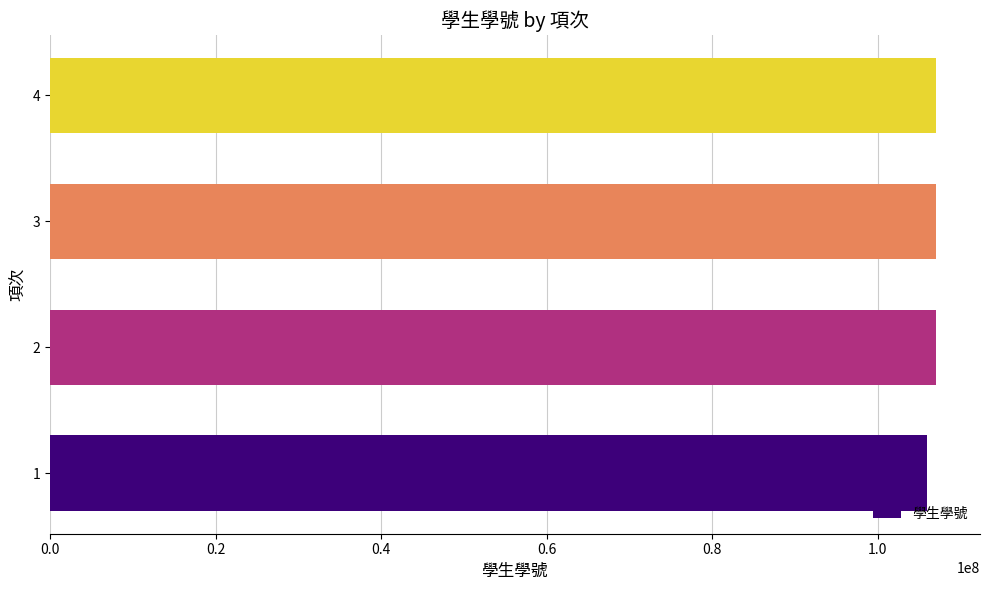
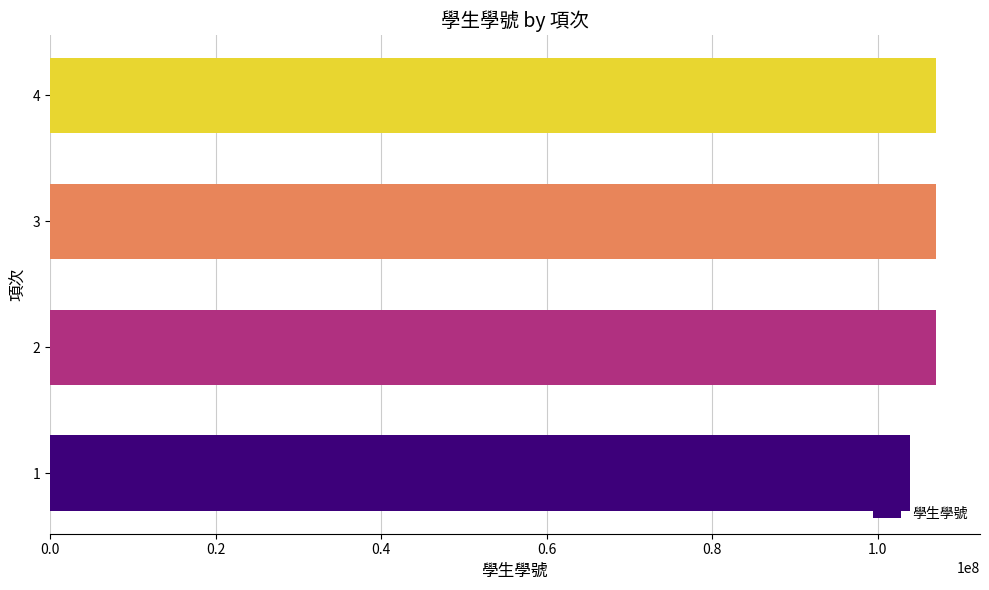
1: 106000000 -> 104000000
